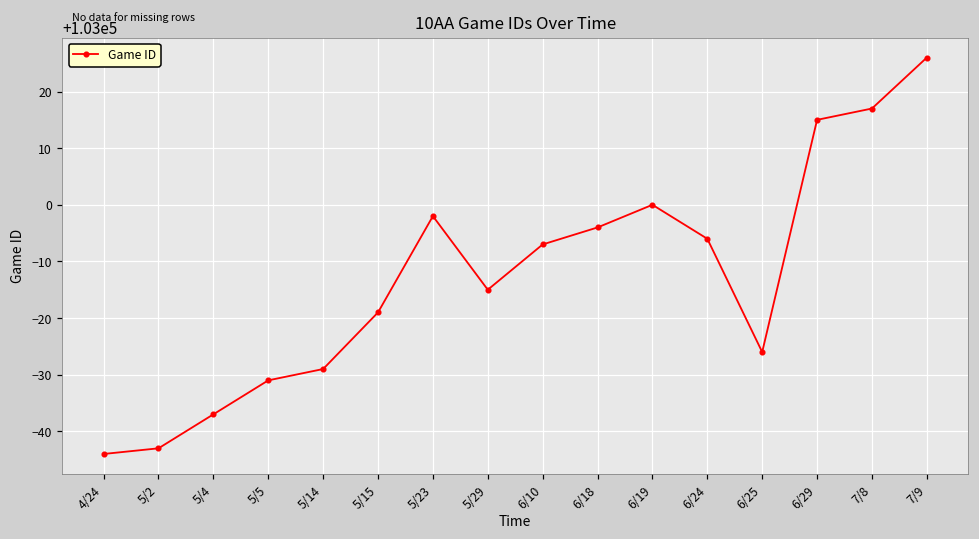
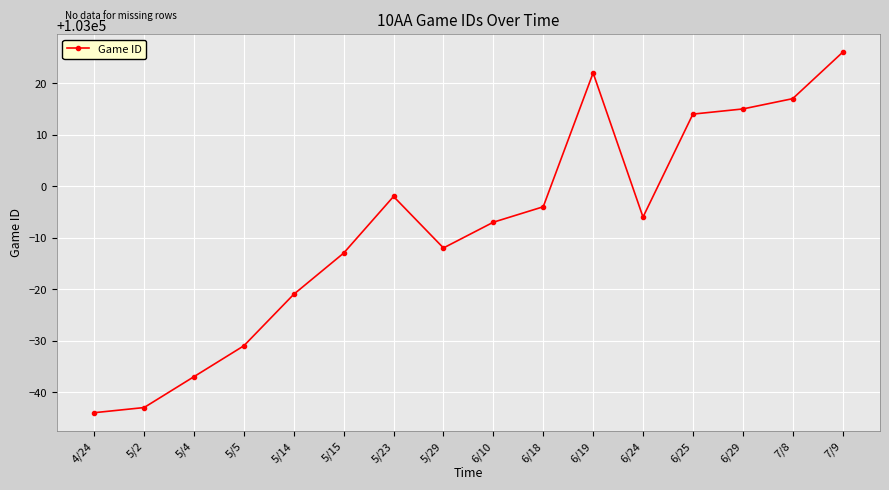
5/14: 102971 -> 102979
5/15: 102981 -> 102987
5/29: 102985 -> 102988
6/19: 103000 -> 103022
6/25: 102974 -> 103014
